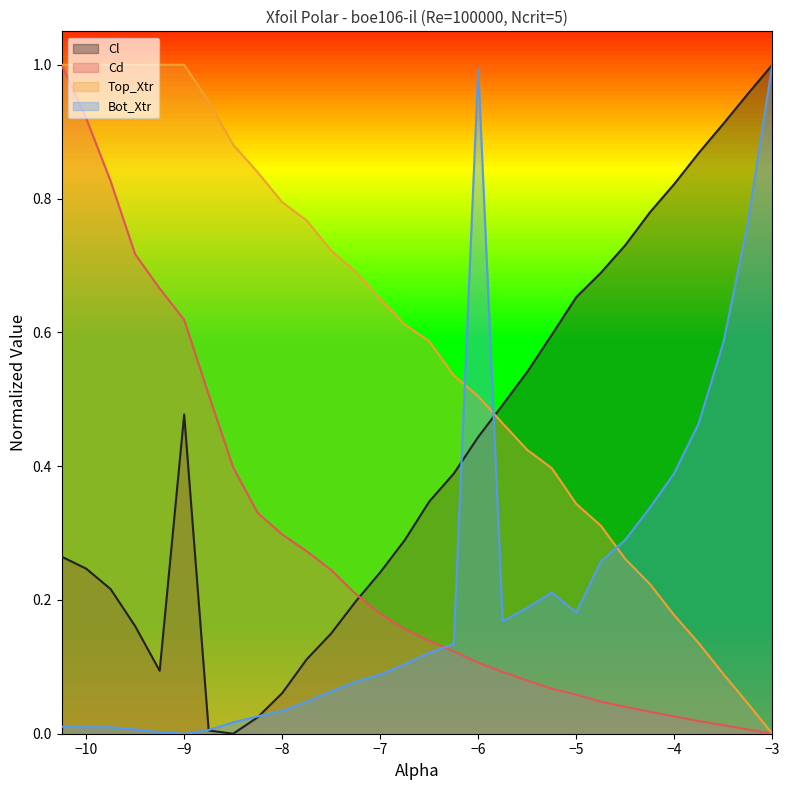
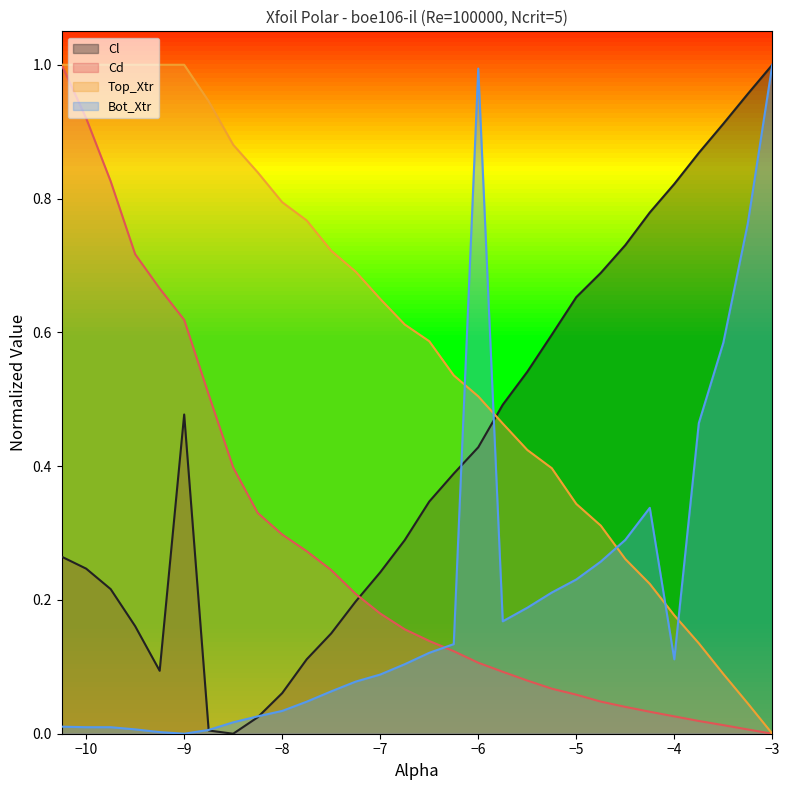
Cl, −6: 0.44 -> 0.43
Bot_Xtr, −5: 0.18 -> 0.23
Bot_Xtr, −4: 0.39 -> 0.11
